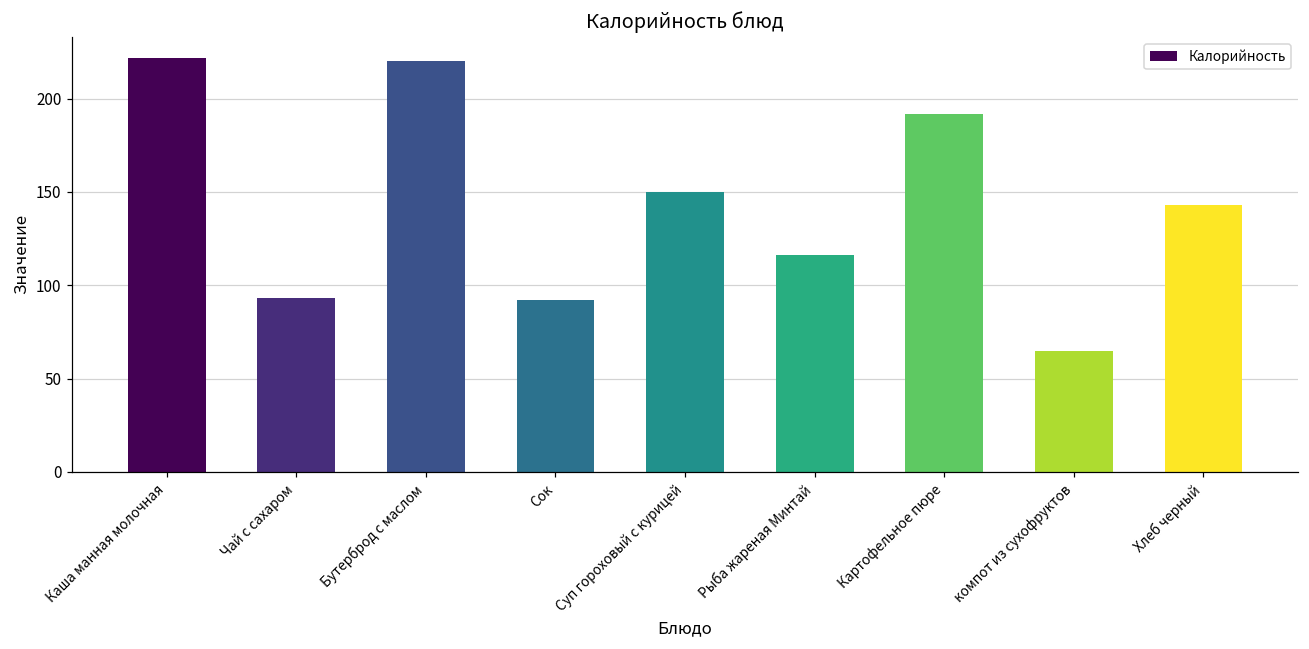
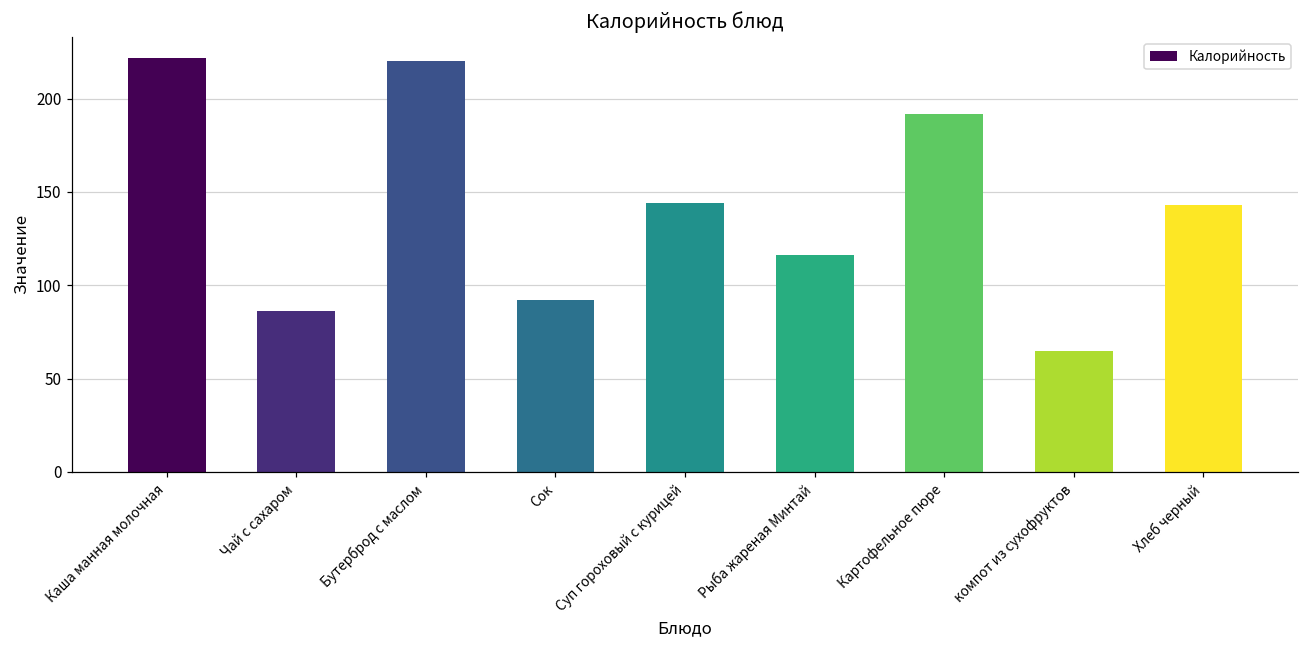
Чай с сахаром: 93 -> 86
Суп гороховый с курицей: 150 -> 144
